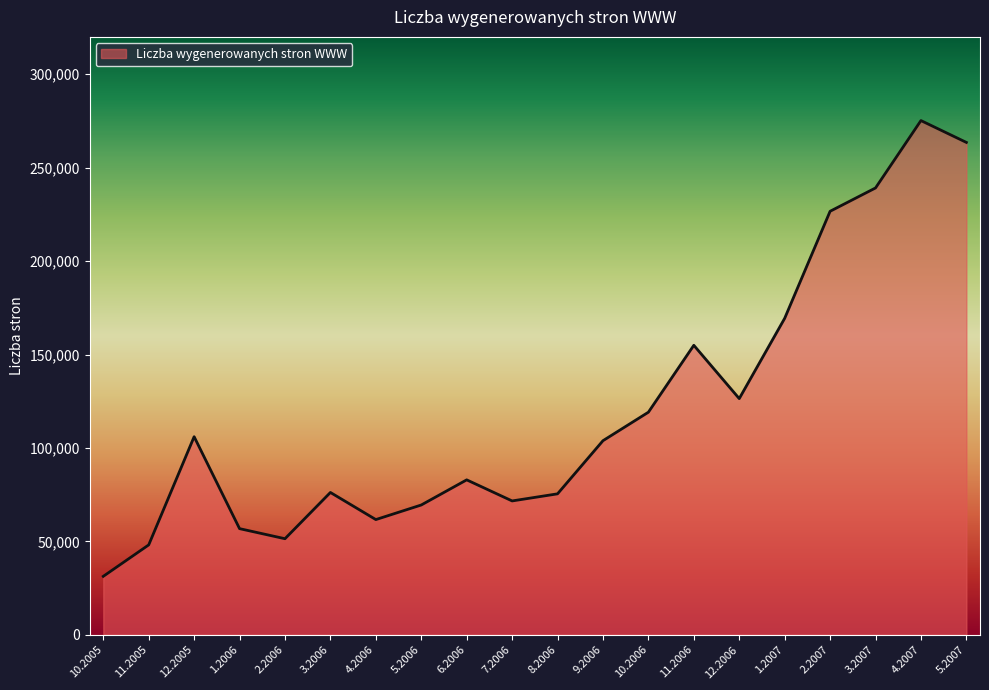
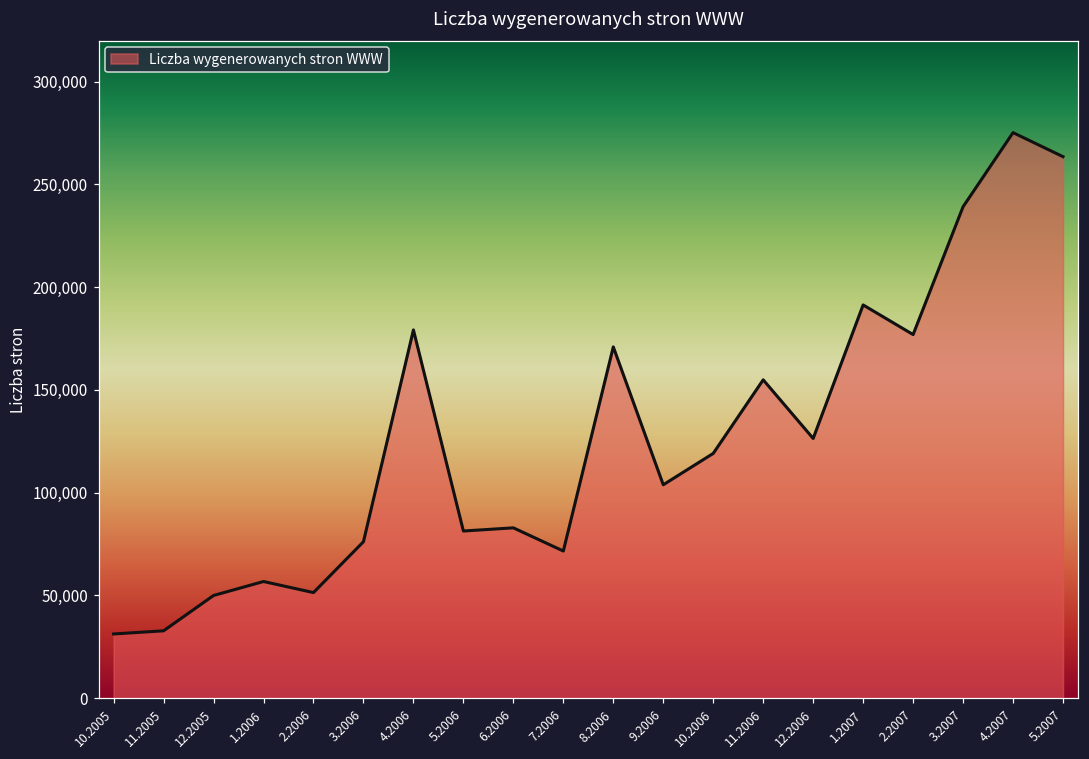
11.2005: 48,000 -> 33,000
12.2005: 106,000 -> 50,000
4.2006: 62,000 -> 179,000
5.2006: 69,000 -> 81,000
8.2006: 75,000 -> 171,000
1.2007: 169,000 -> 191,000
2.2007: 227,000 -> 177,000
